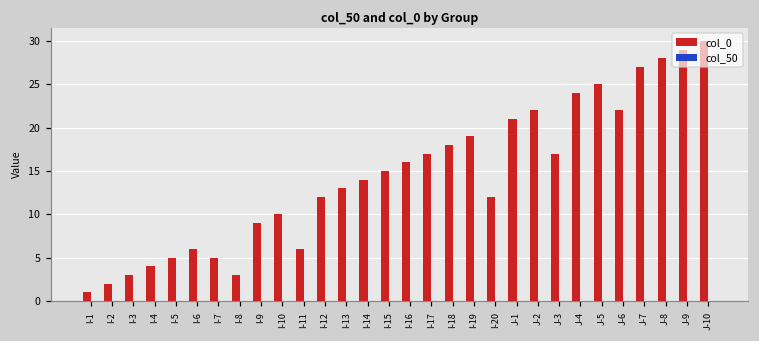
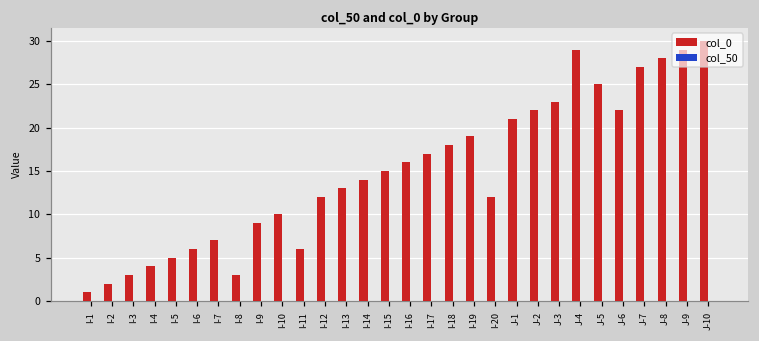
col_0, I-7: 5 -> 7
col_0, J-3: 17 -> 23
col_0, J-4: 24 -> 29
